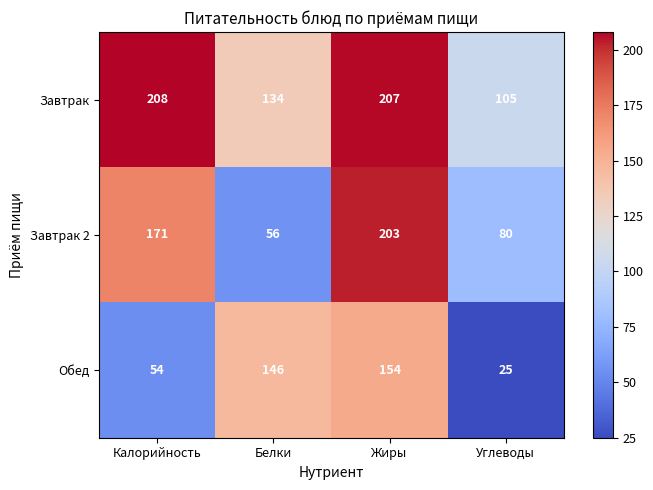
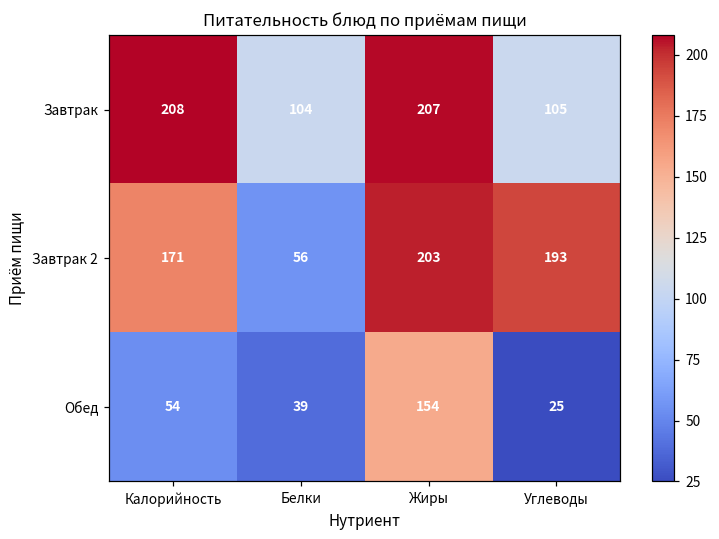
Завтрак, Белки: 134 -> 104
Завтрак 2, Углеводы: 80 -> 193
Обед, Белки: 146 -> 39
